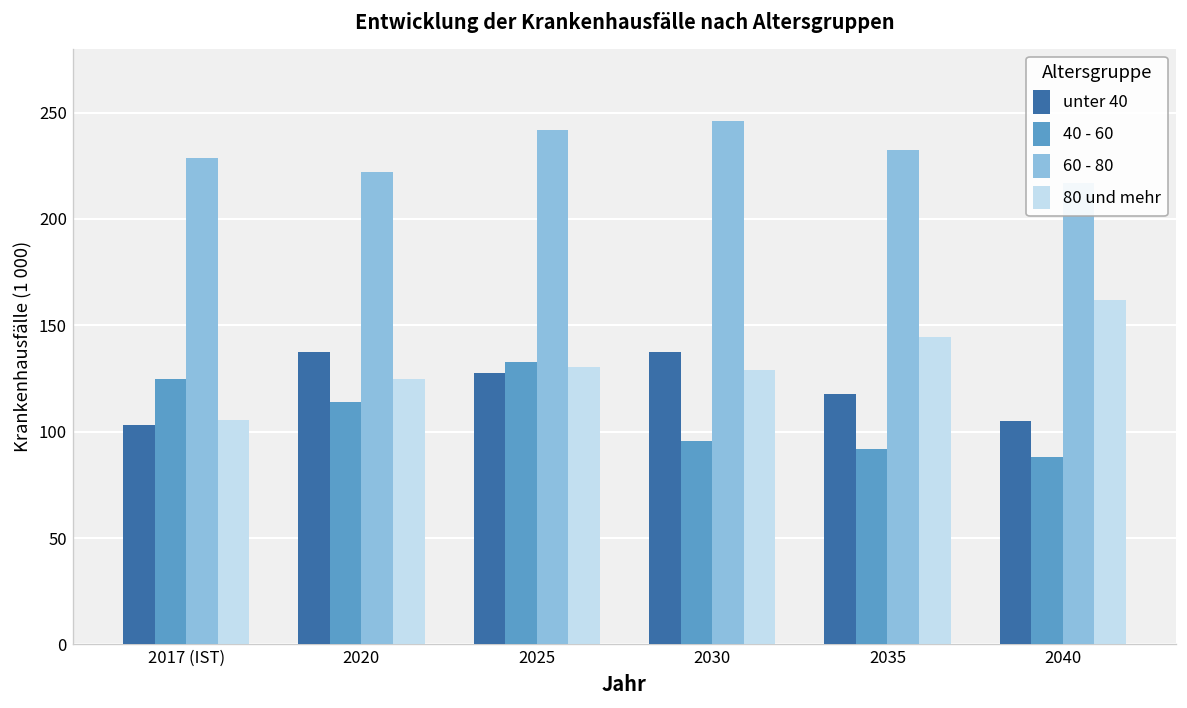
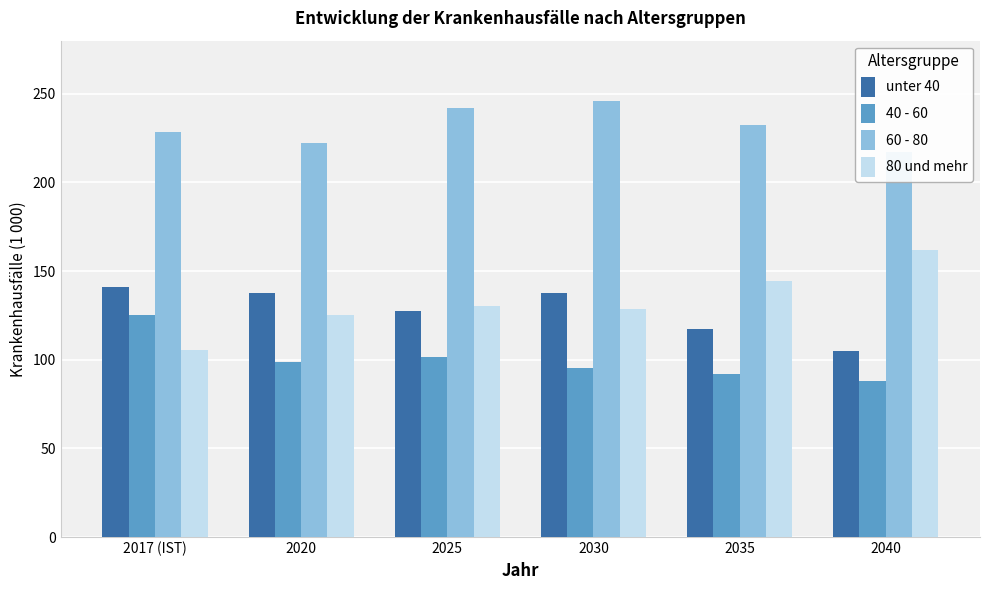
unter 40, 2017 (IST): 103 -> 141
40 - 60, 2020: 114 -> 99
40 - 60, 2025: 133 -> 102
